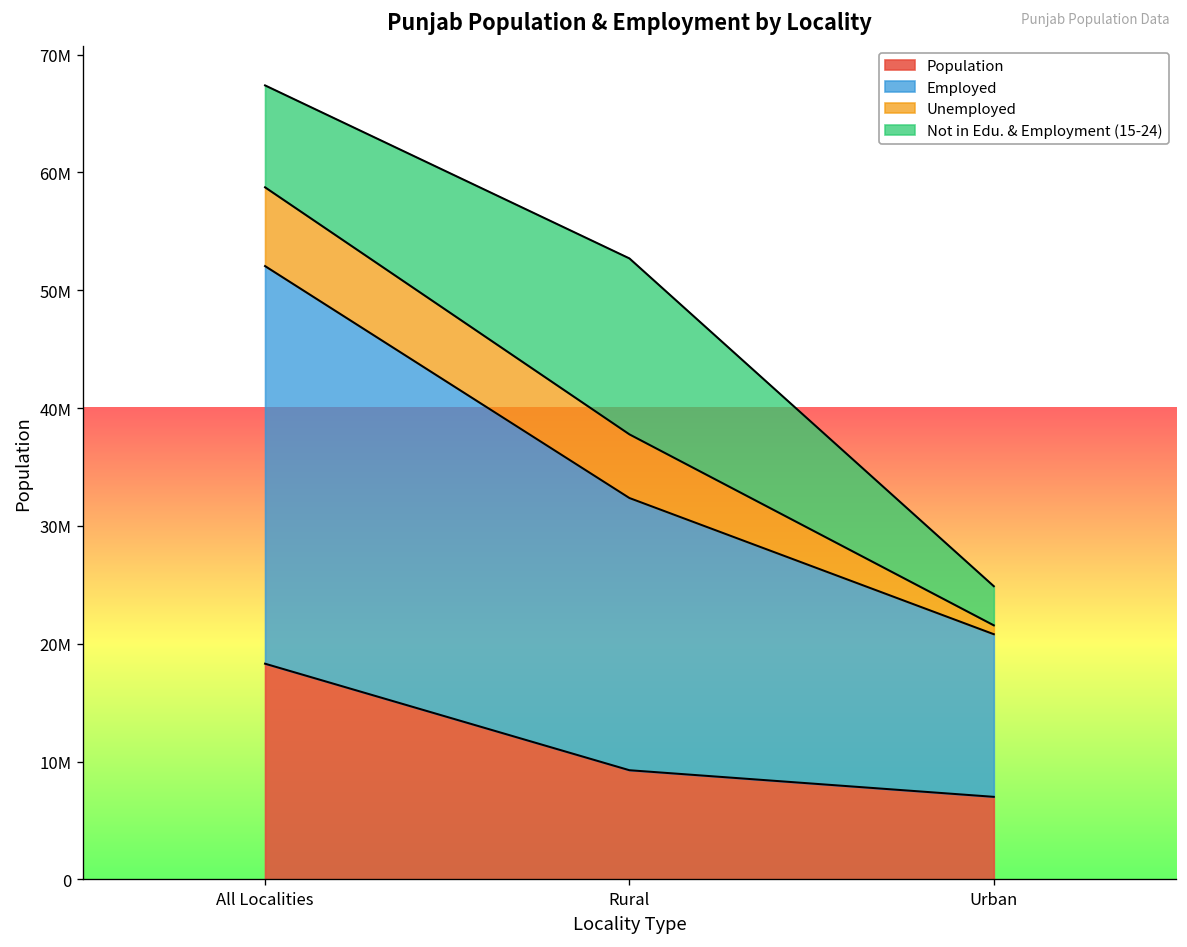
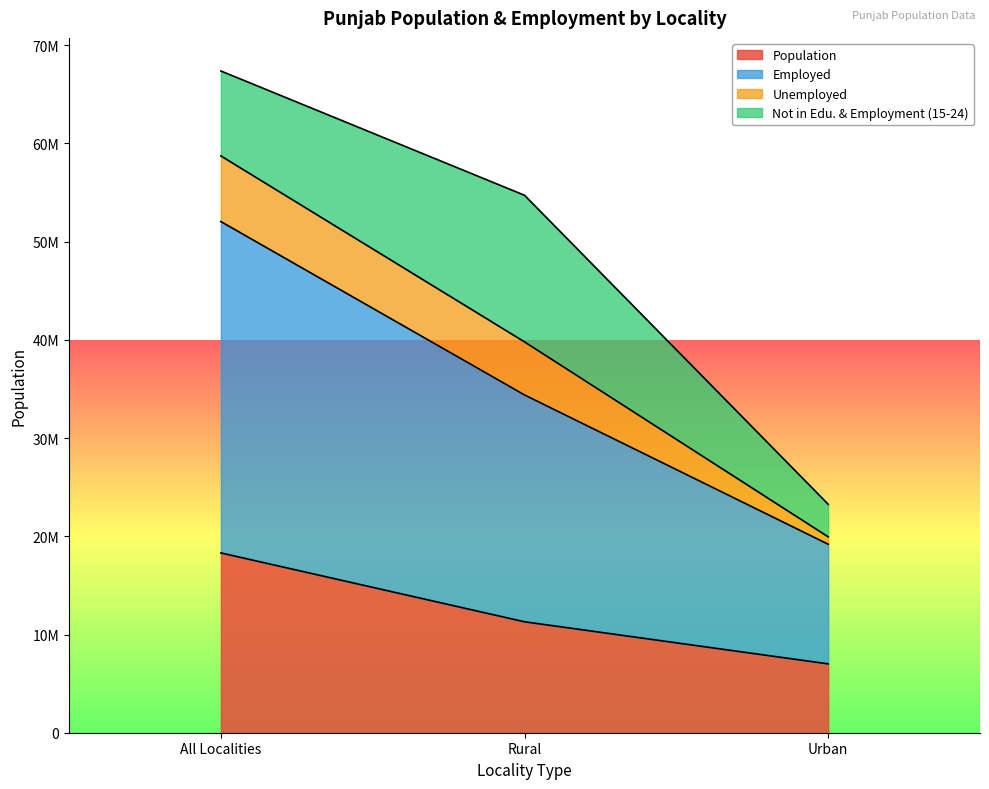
Population, Rural: 9000000 -> 11000000
Employed, Urban: 14000000 -> 12000000
